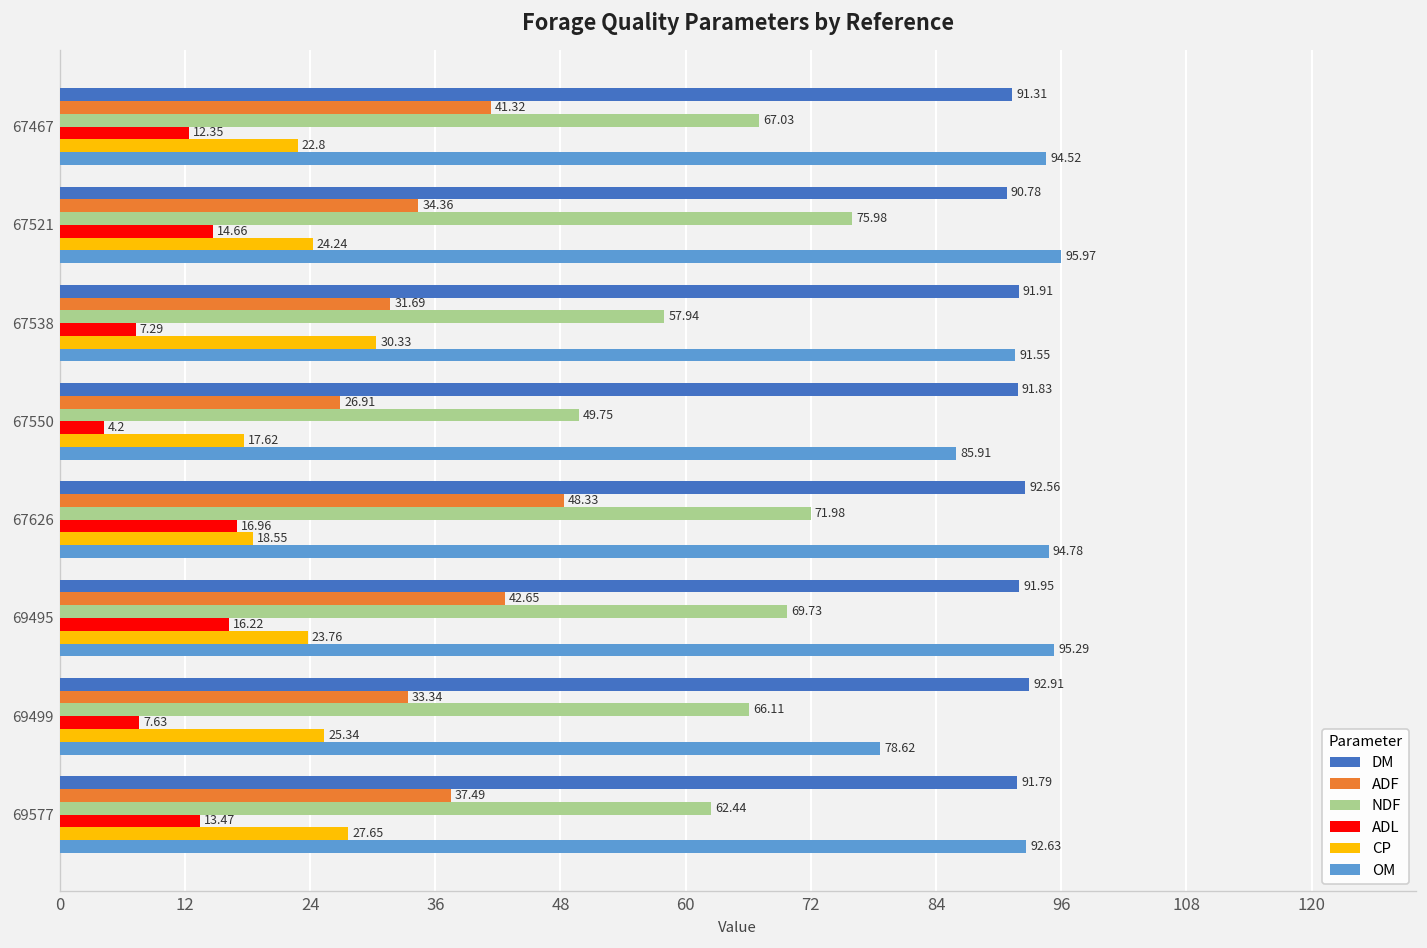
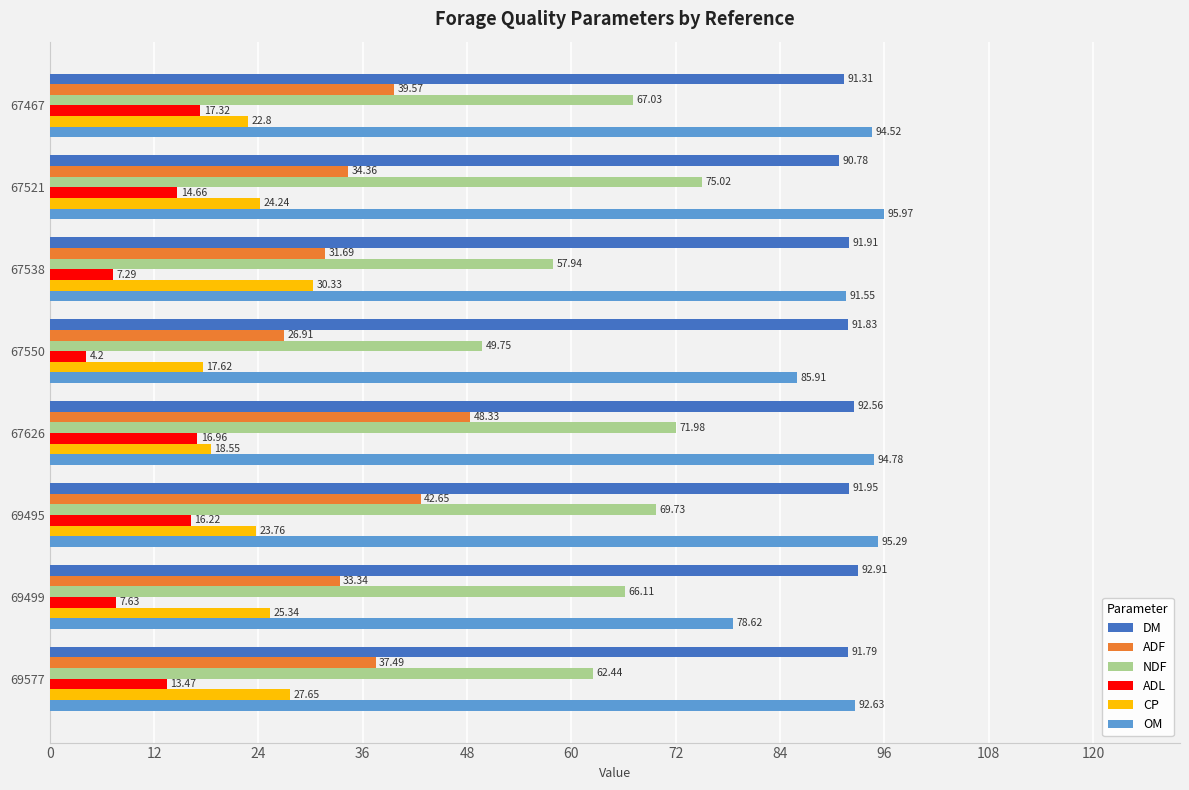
ADF, 67467: 41.32 -> 39.57
ADL, 67467: 12.35 -> 17.32
NDF, 67521: 75.98 -> 75.02
